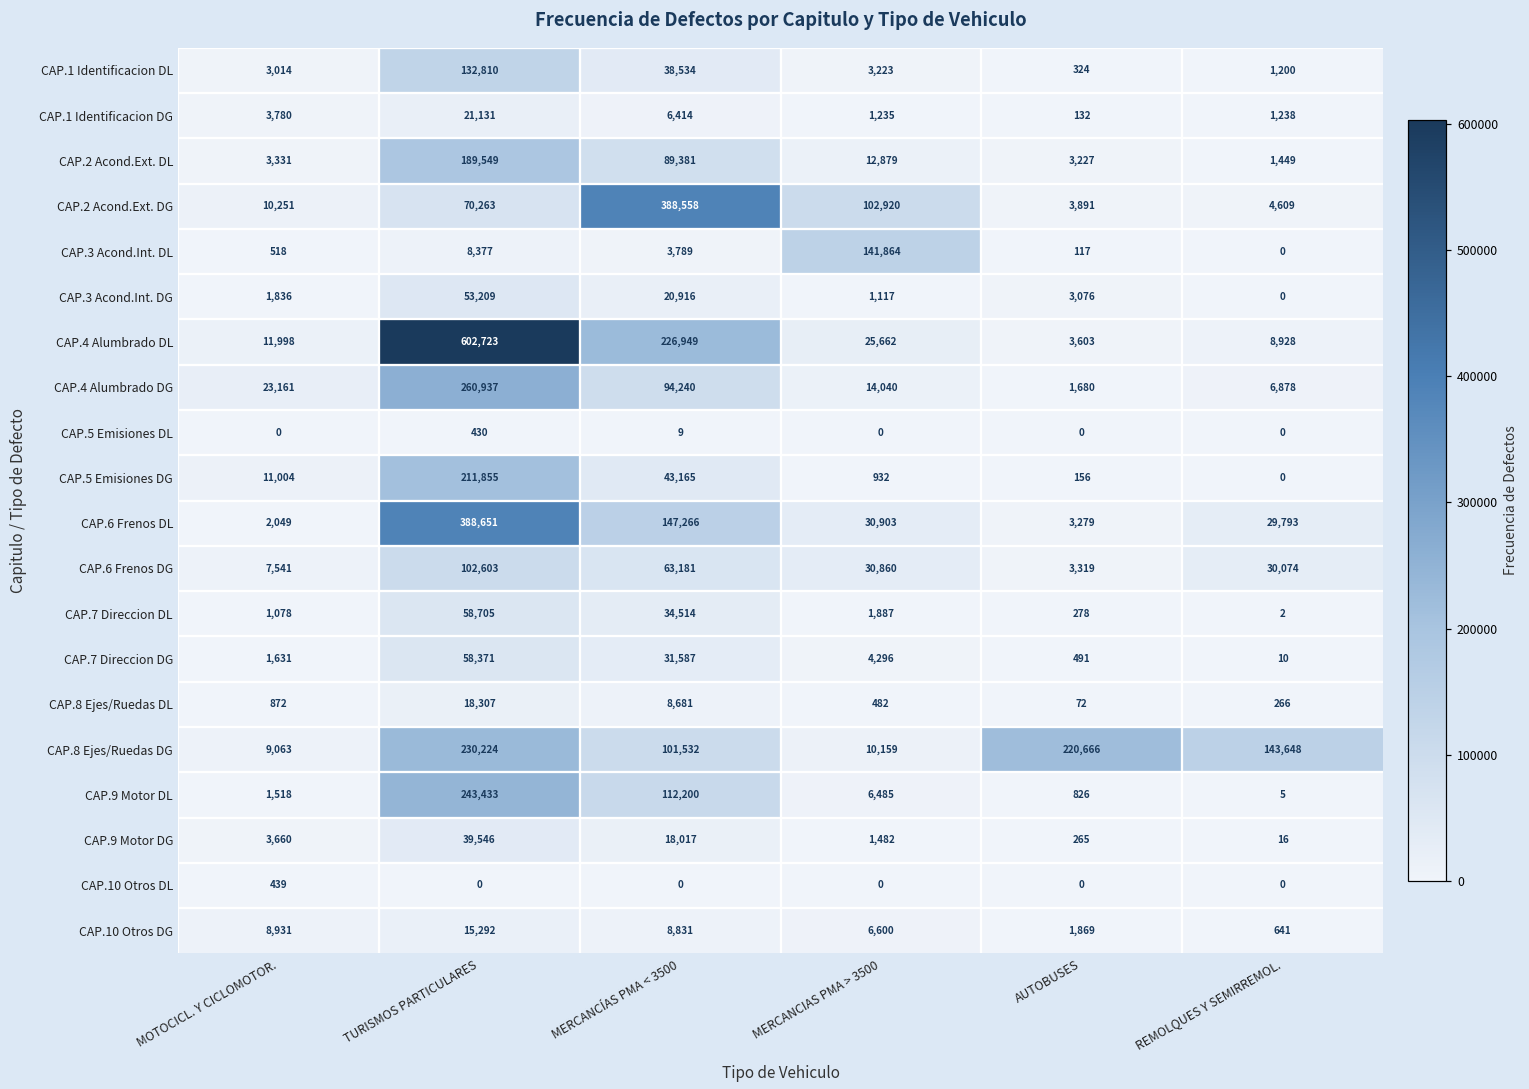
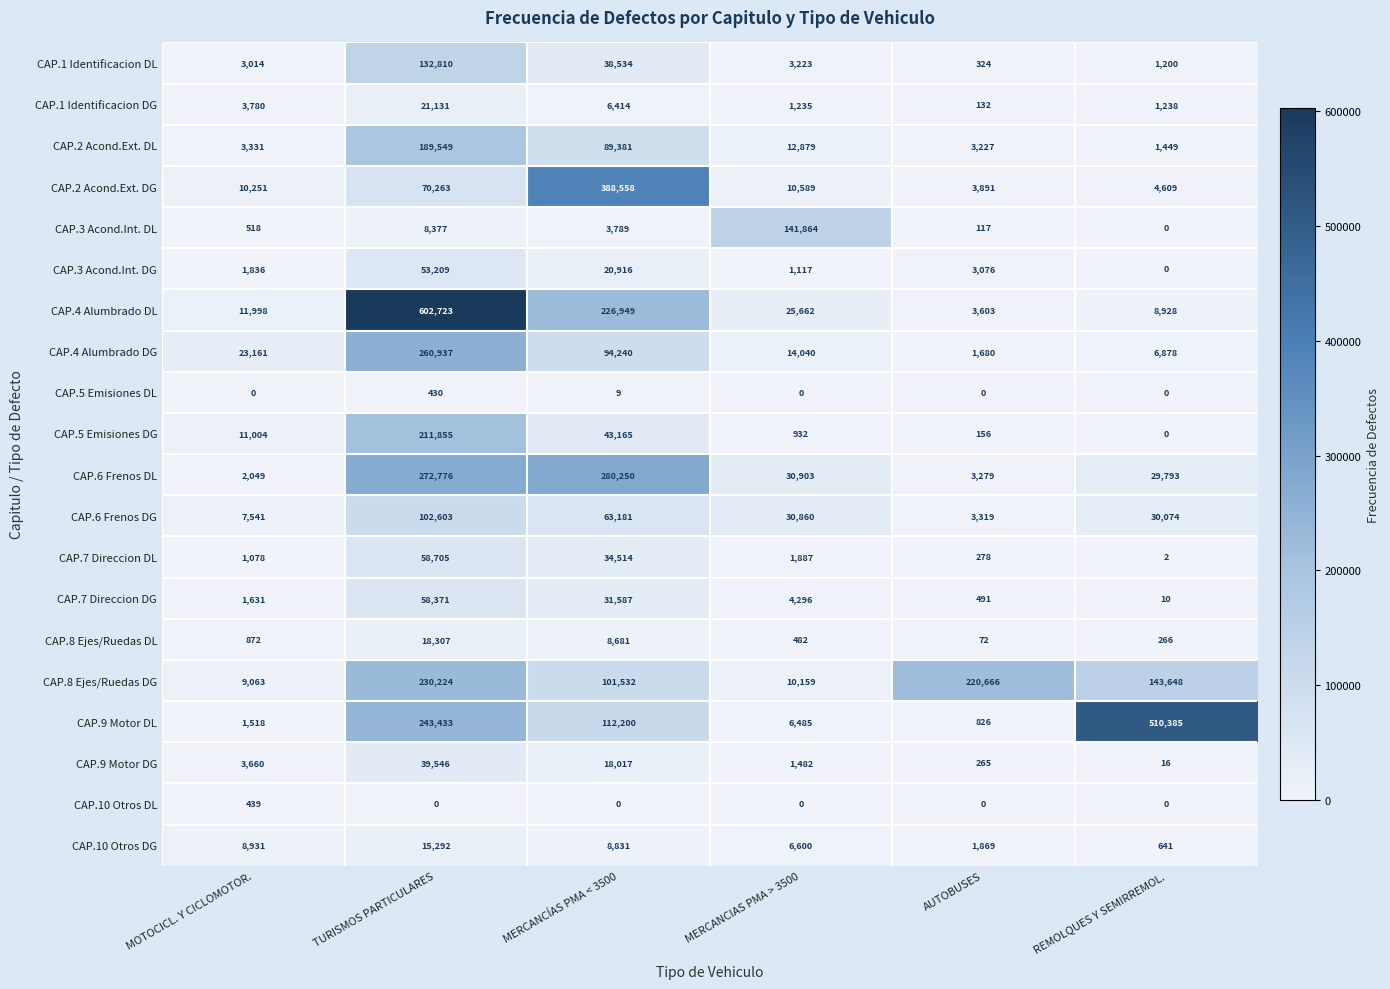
CAP.2 Acond.Ext. DG, MERCANCIAS PMA > 3500: 102,920 -> 10,589
CAP.6 Frenos DL, TURISMOS PARTICULARES: 388,651 -> 272,776
CAP.6 Frenos DL, MERCANCÍAS PMA < 3500: 147,266 -> 280,250
CAP.9 Motor DL, REMOLQUES Y SEMIRREMOL.: 5 -> 510,385
